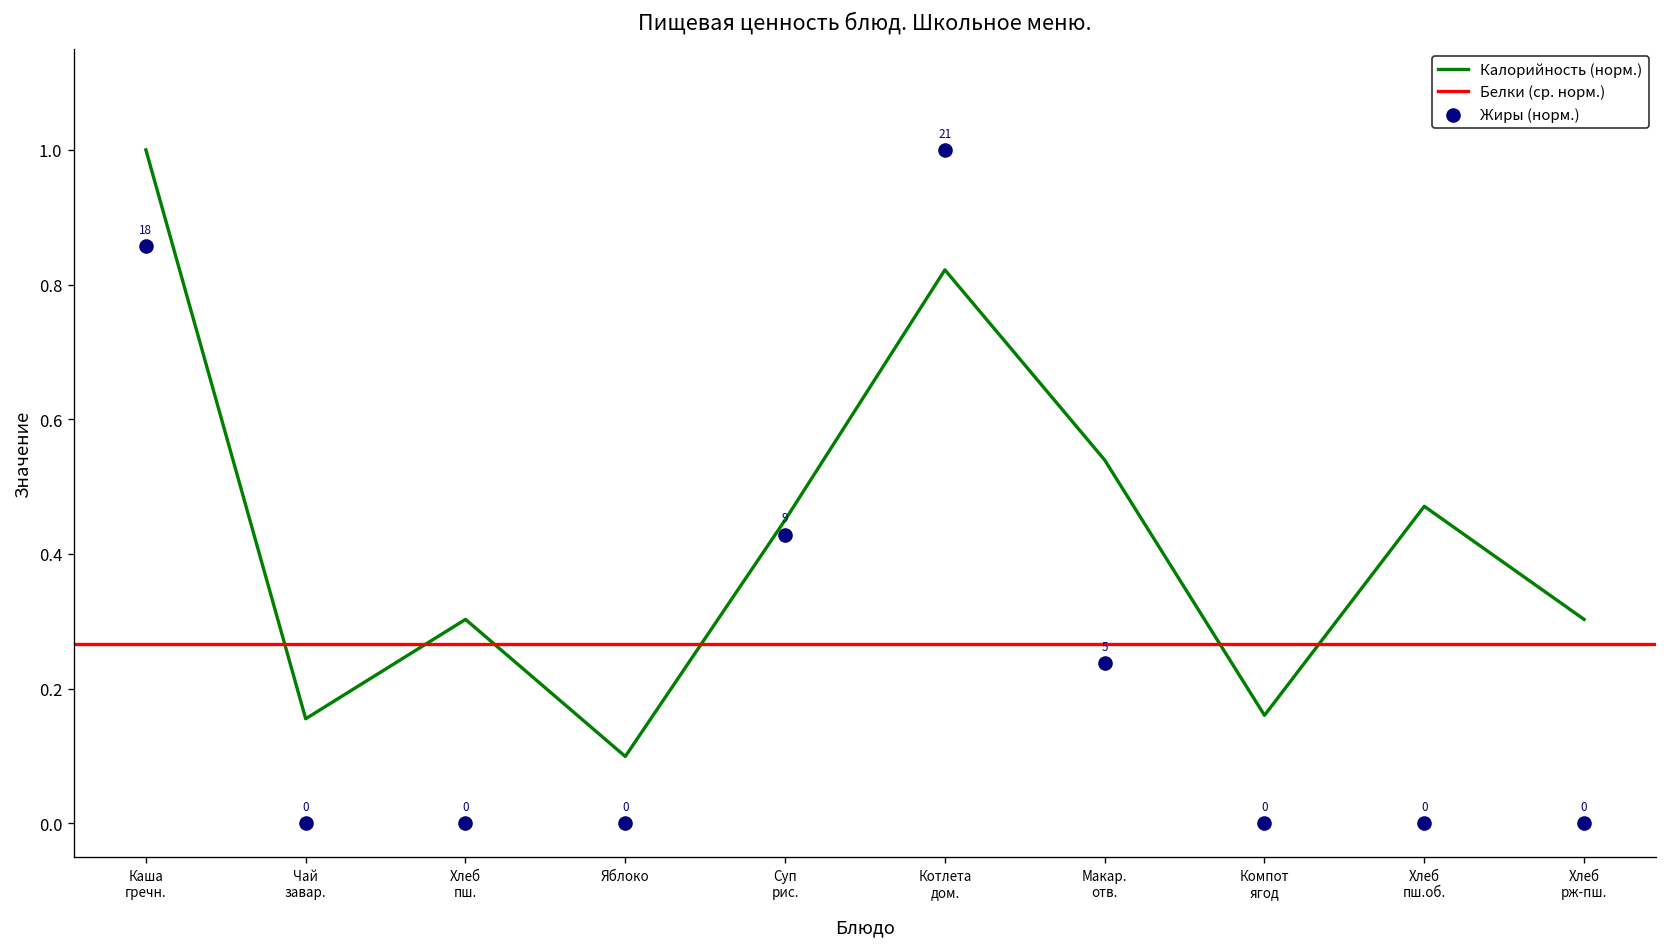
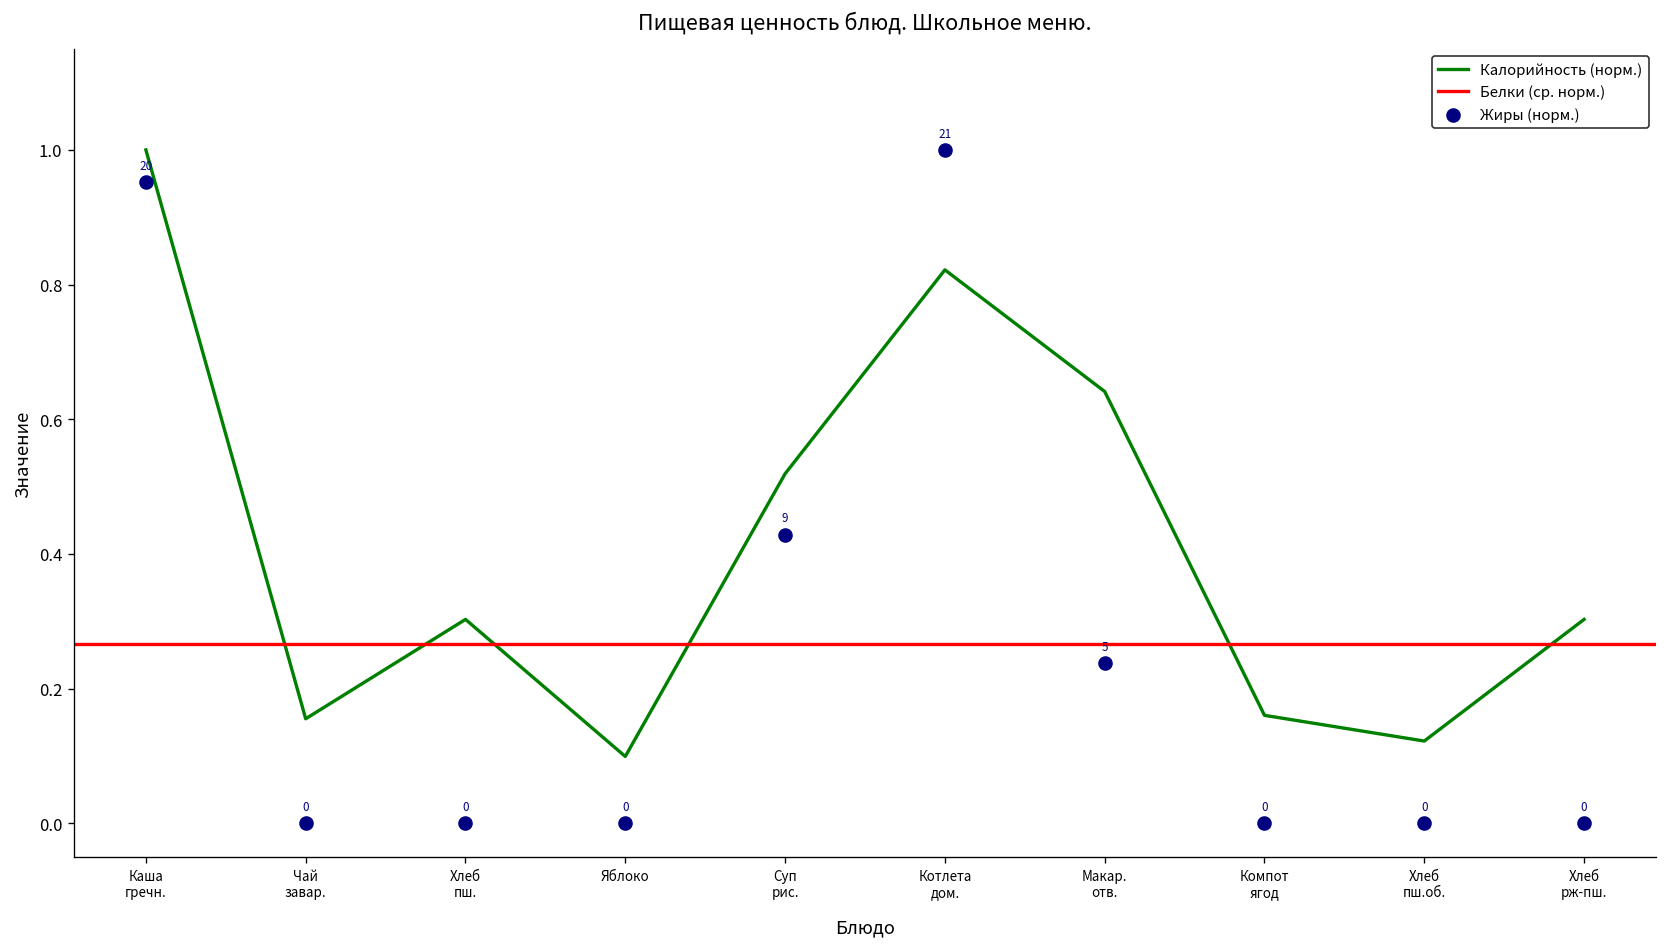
Жиры (норм.), Каша гречн.: 18 -> 20
Калорийность (норм.), Суп рис.: 0.45 -> 0.52
Калорийность (норм.), Макар. отв.: 0.54 -> 0.64
Калорийность (норм.), Хлеб пш.об.: 0.47 -> 0.12
